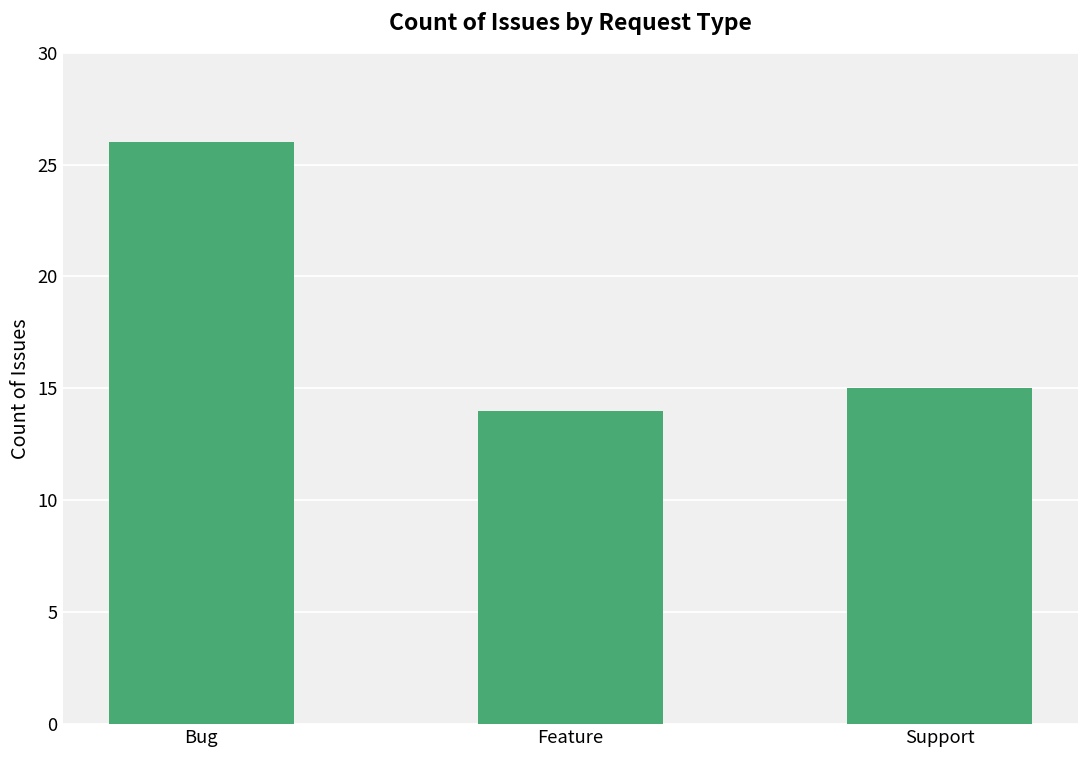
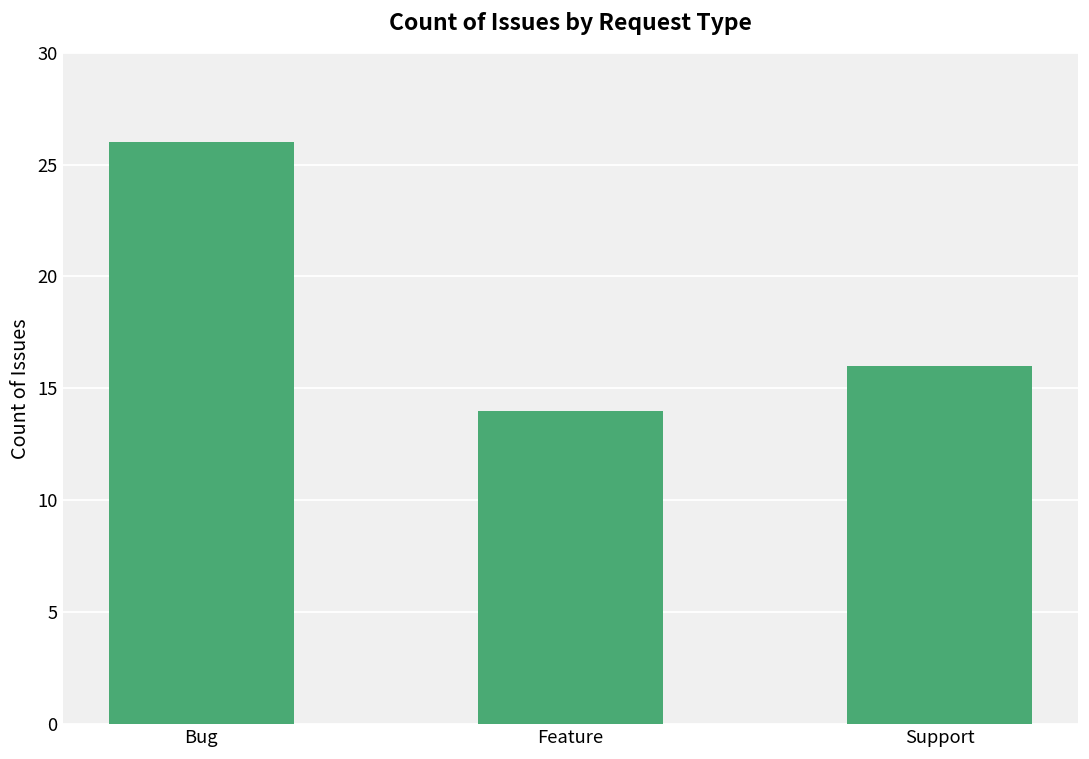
Support: 15 -> 16
